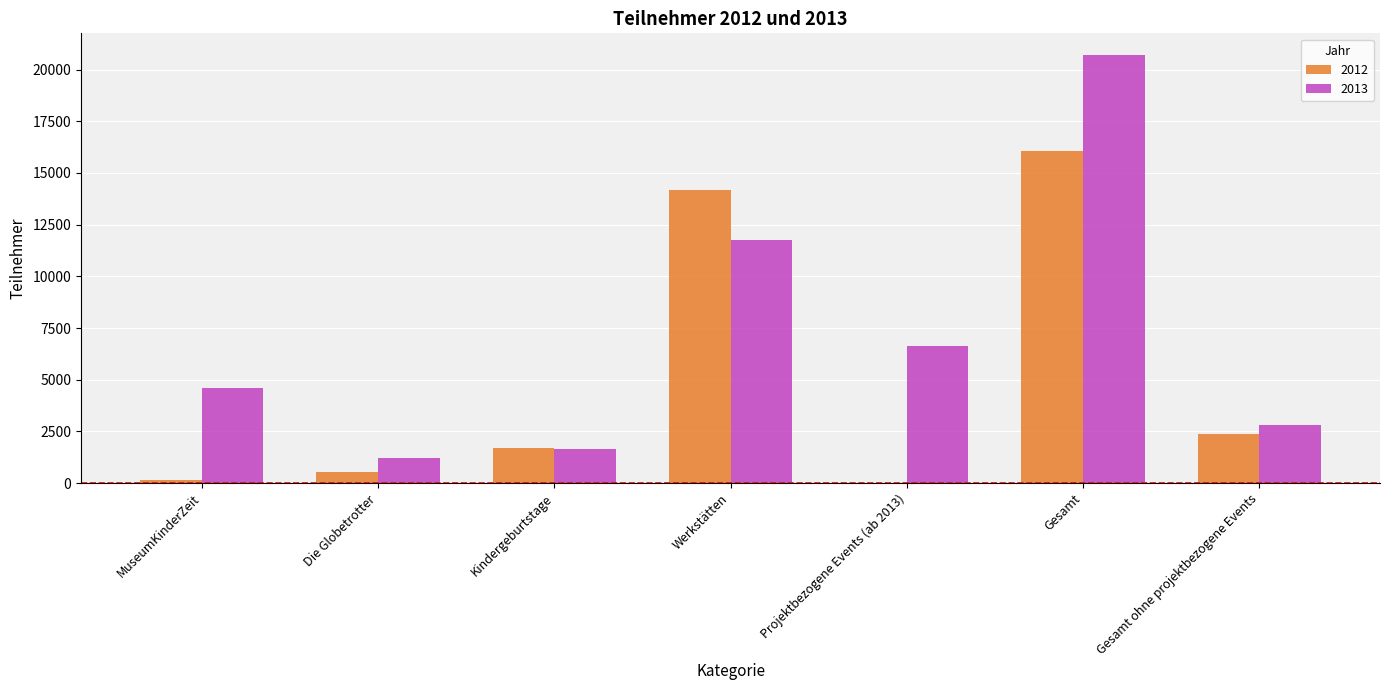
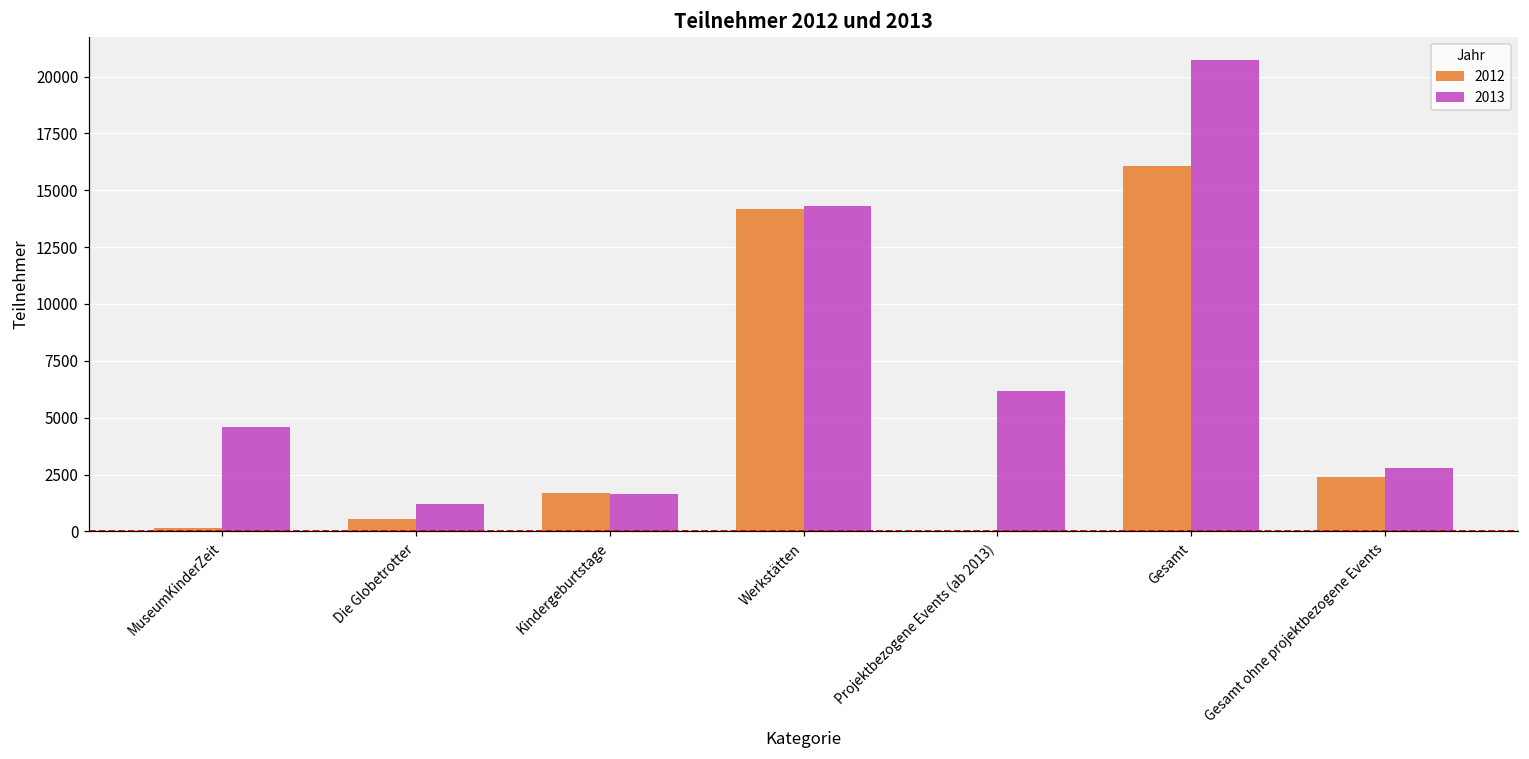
2013, Werkstätten: 11700 -> 14300
2013, Projektbezogene Events (ab 2013): 6600 -> 6200
